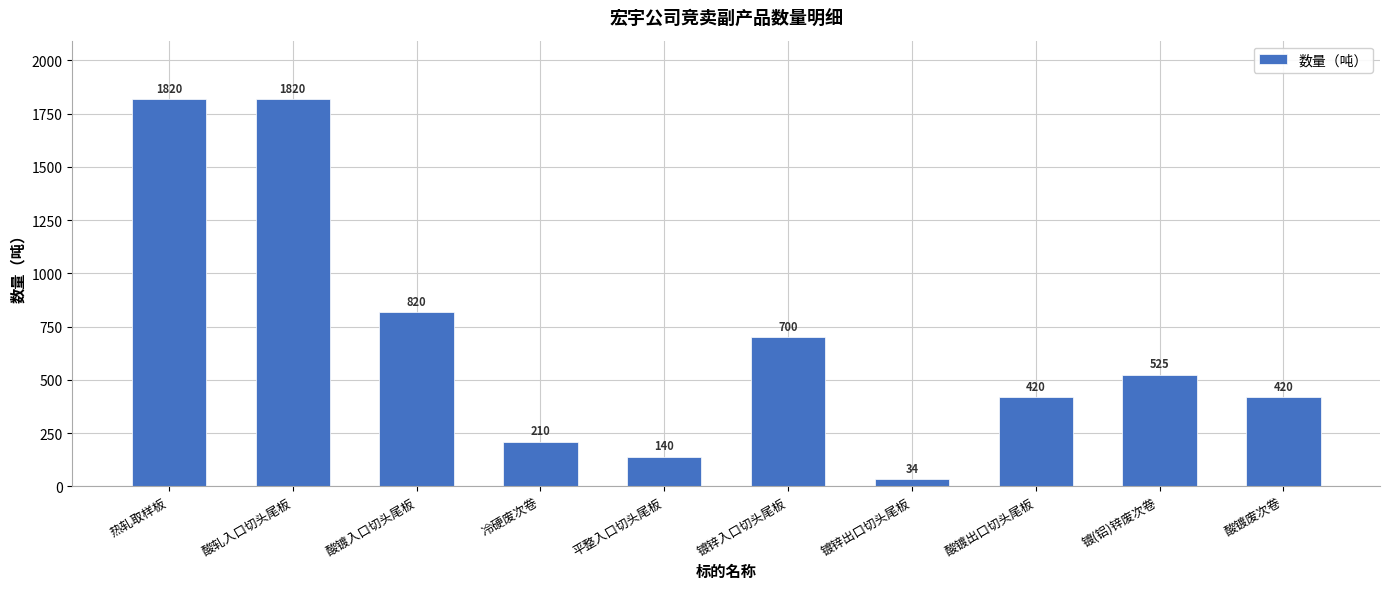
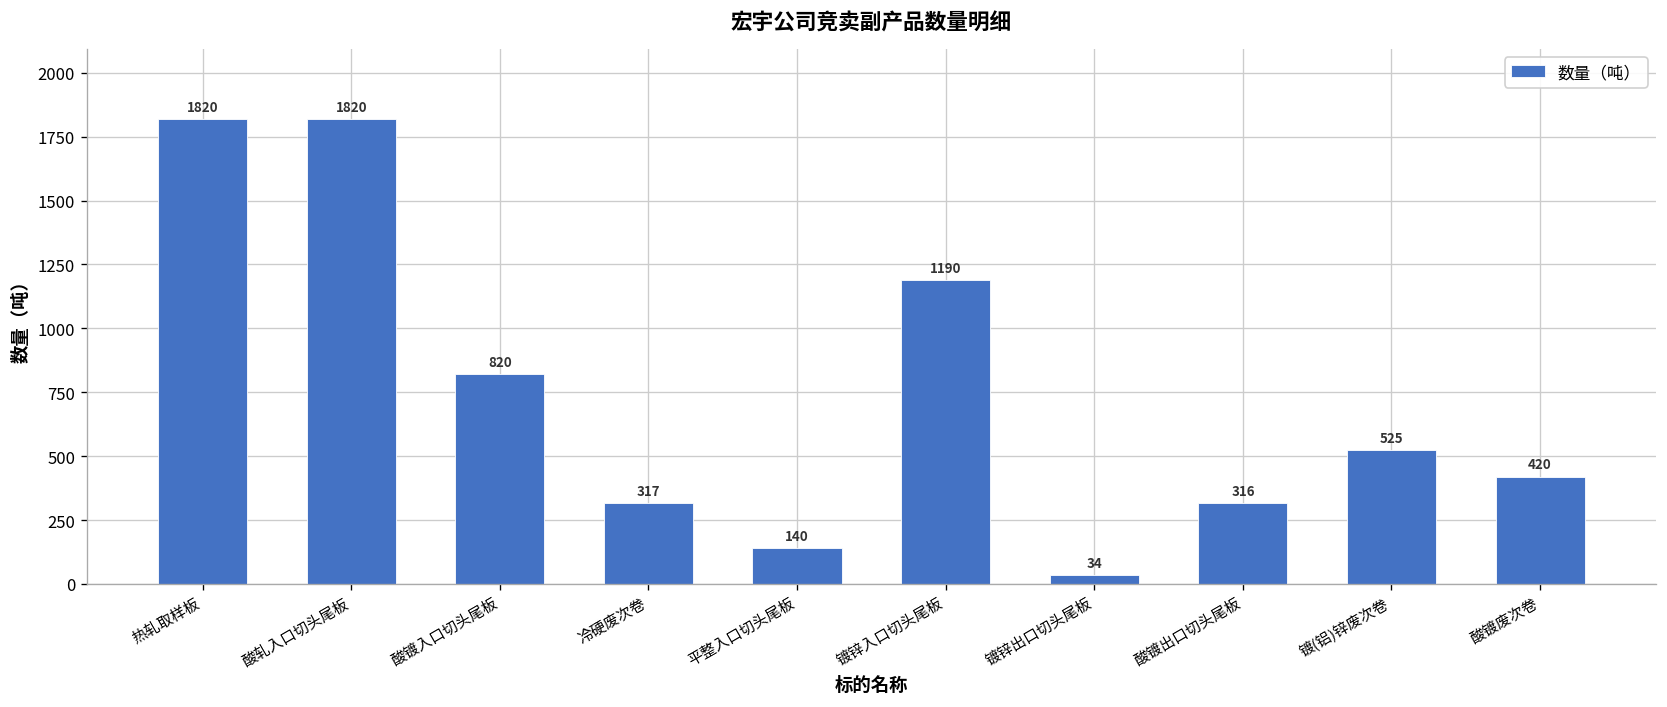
冷硬废次卷: 210 -> 317
镀锌入口切头尾板: 700 -> 1190
酸镀出口切头尾板: 420 -> 316
